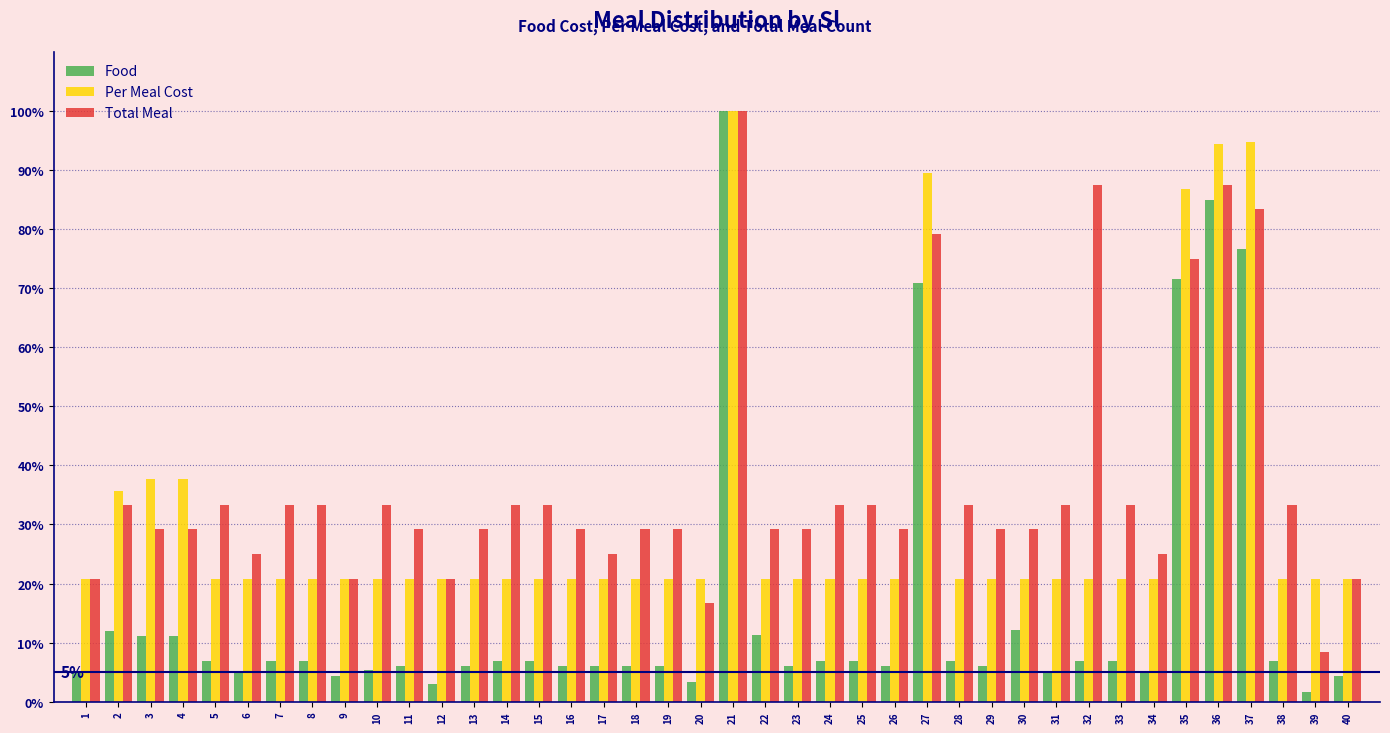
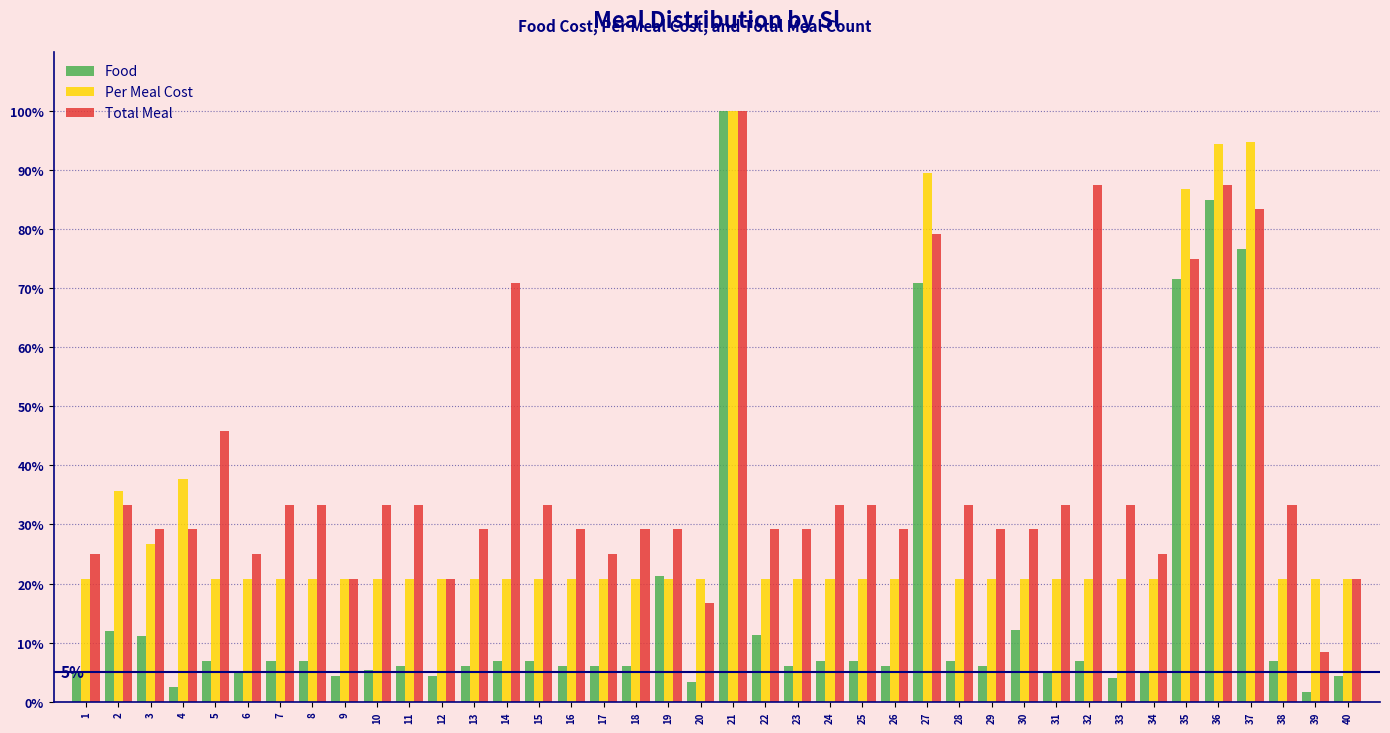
Total Meal, 1: 21% -> 25%
Per Meal Cost, 3: 38% -> 27%
Food, 4: 11% -> 2%
Total Meal, 5: 33% -> 46%
Total Meal, 11: 29% -> 33%
Food, 12: 3% -> 4%
Total Meal, 14: 33% -> 71%
Food, 19: 6% -> 21%
Food, 33: 7% -> 4%
